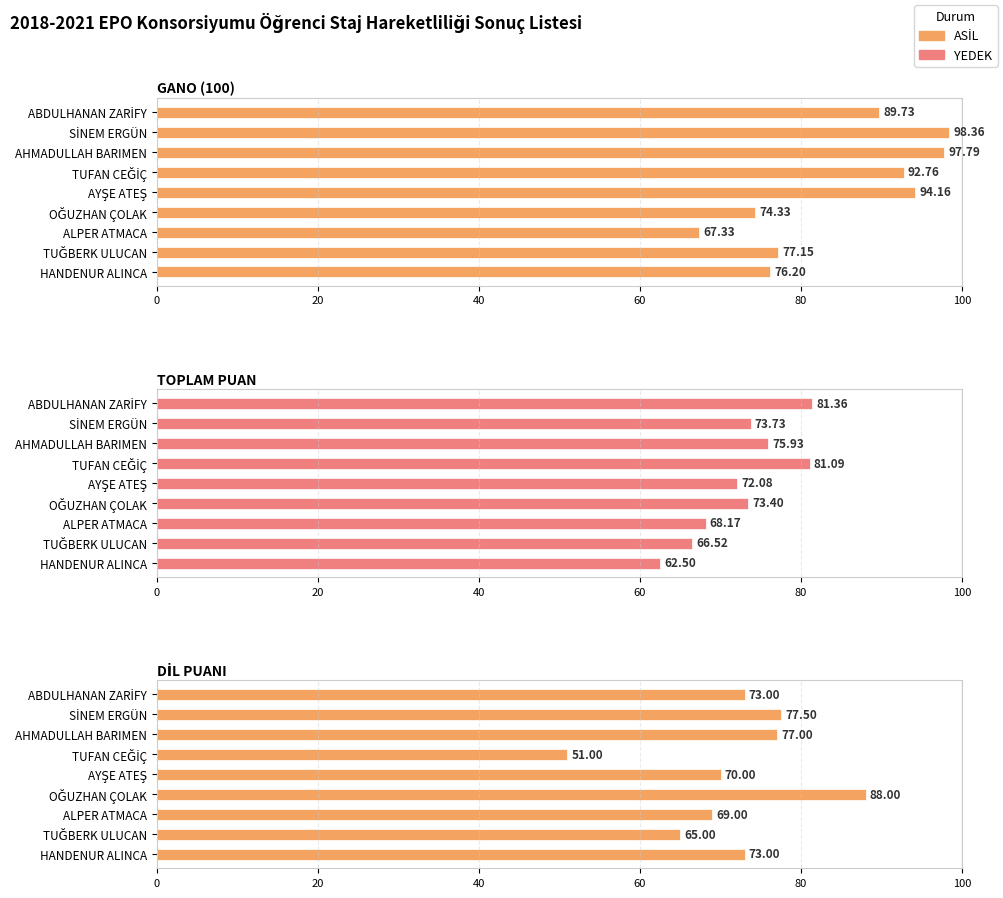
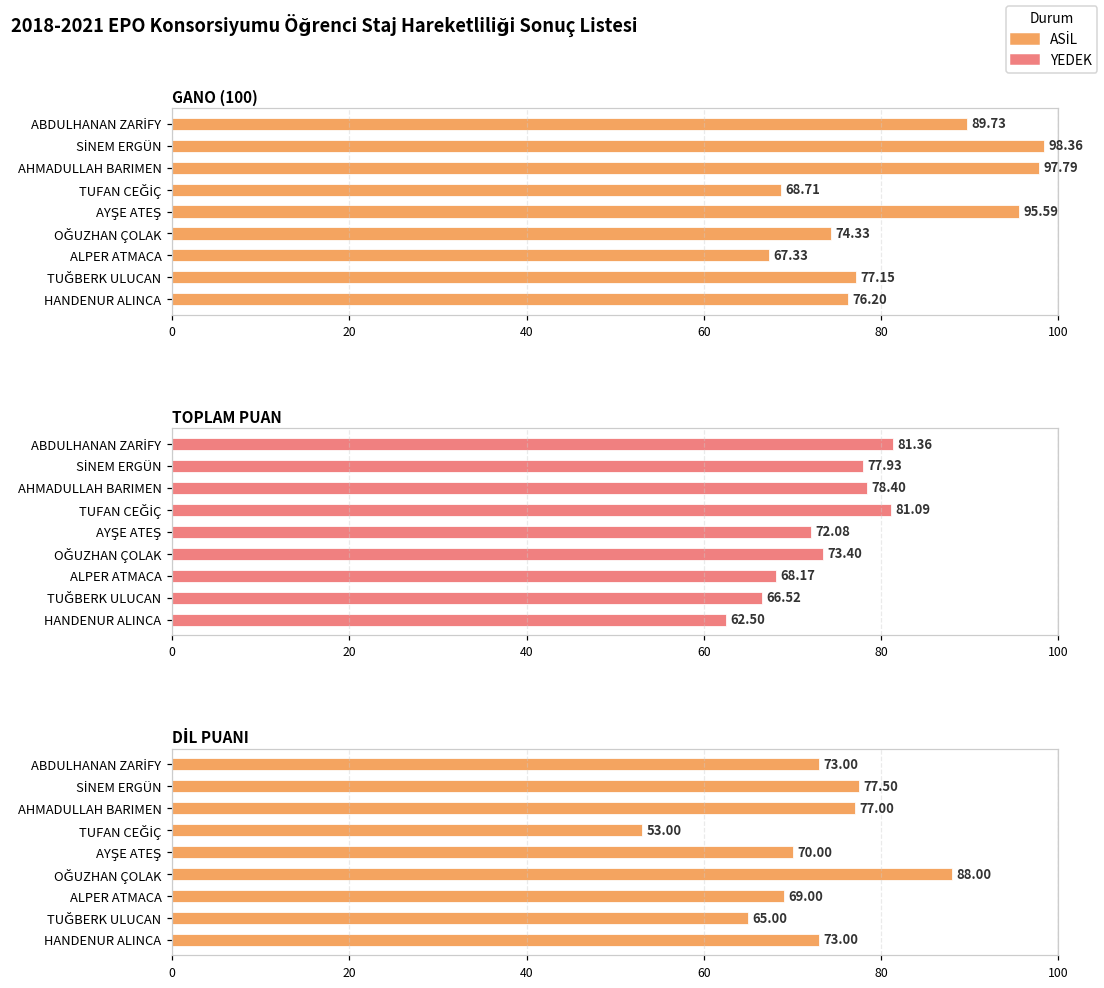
GANO (100), TUFAN CEĞİÇ: 92.76 -> 68.71
GANO (100), AYŞE ATEŞ: 94.16 -> 95.59
TOPLAM PUAN, SİNEM ERGÜN: 73.73 -> 77.93
TOPLAM PUAN, AHMADULLAH BARIMEN: 75.93 -> 78.40
DİL PUANI, TUFAN CEĞİÇ: 51.00 -> 53.00
